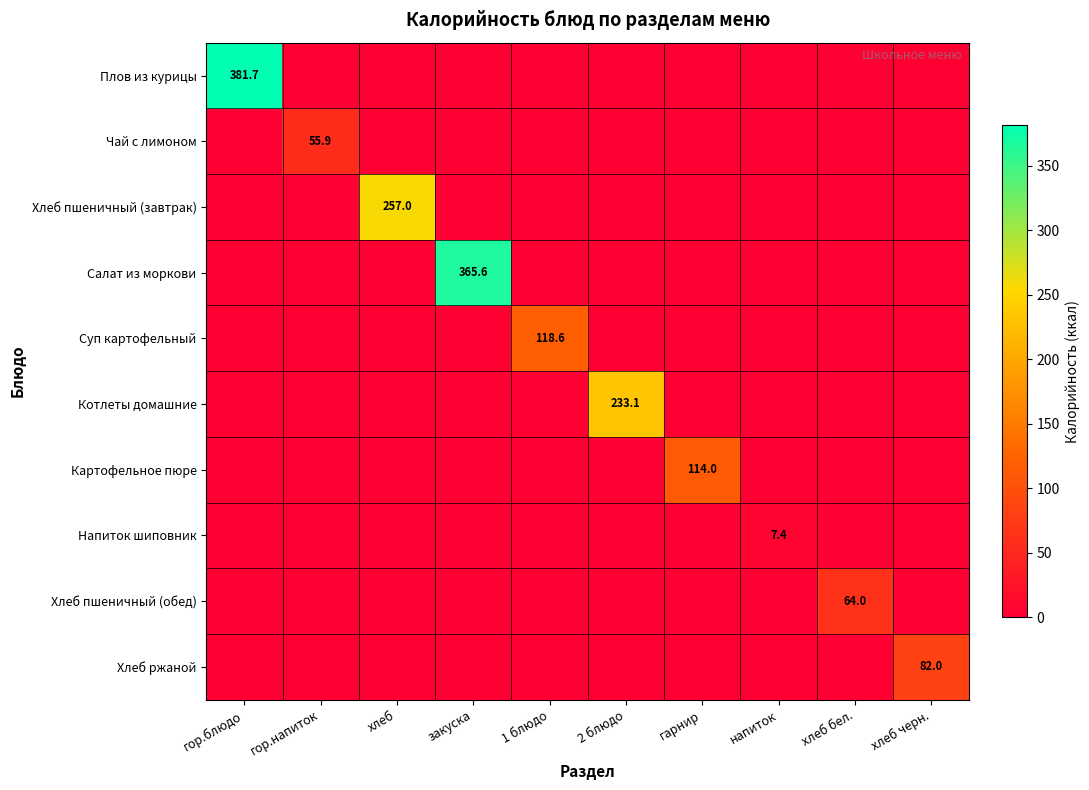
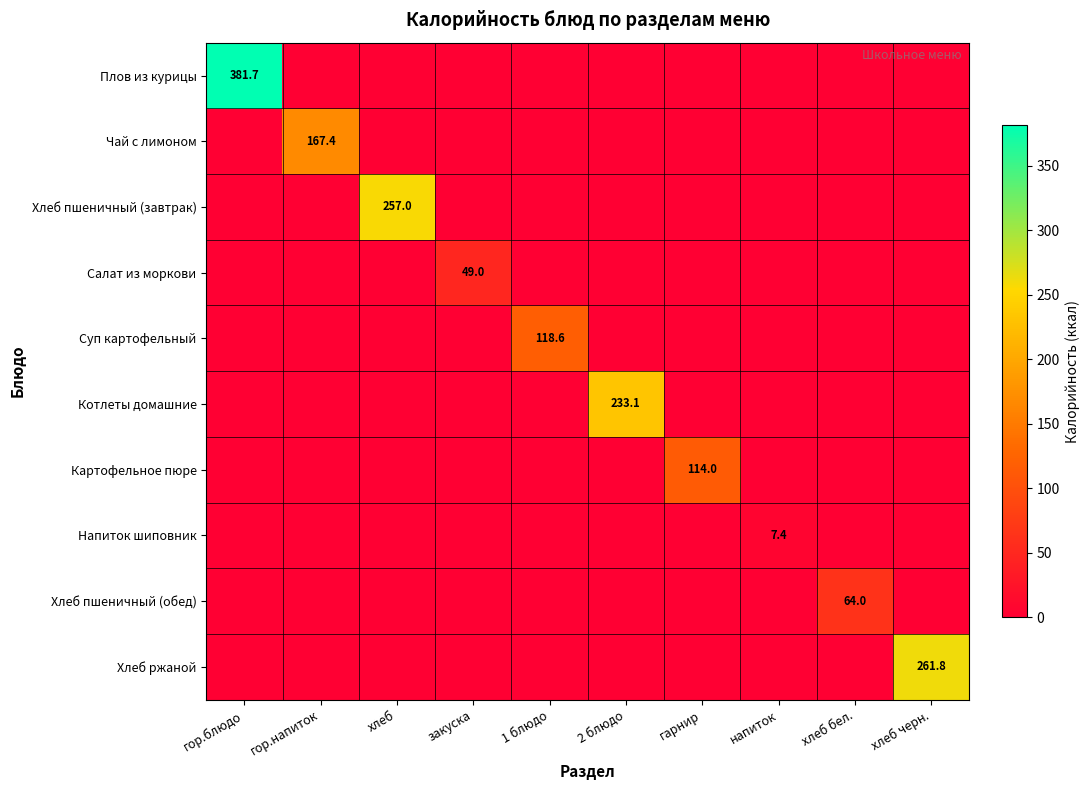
Чай с лимоном, гор.напиток: 55.9 -> 167.4
Салат из моркови, закуска: 365.6 -> 49.0
Хлеб ржаной, хлеб черн.: 82.0 -> 261.8
